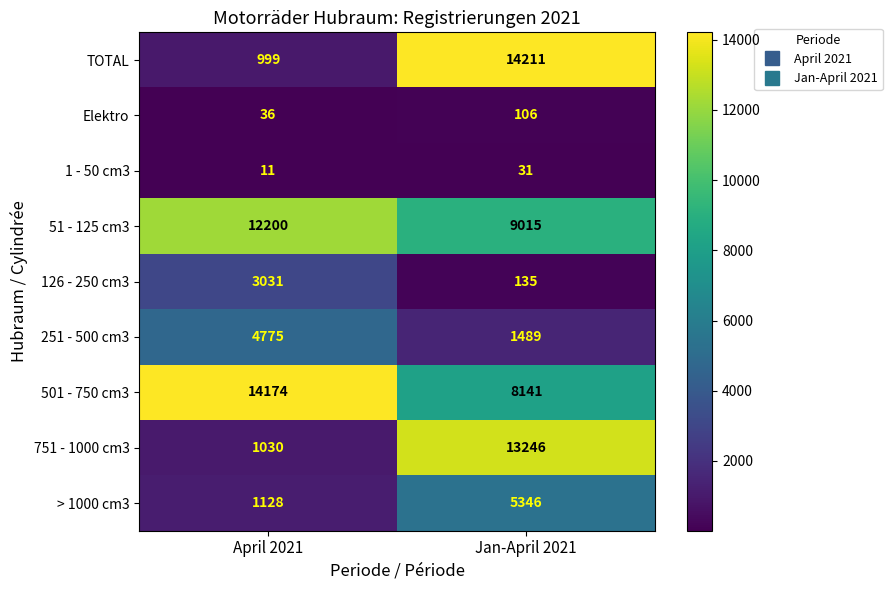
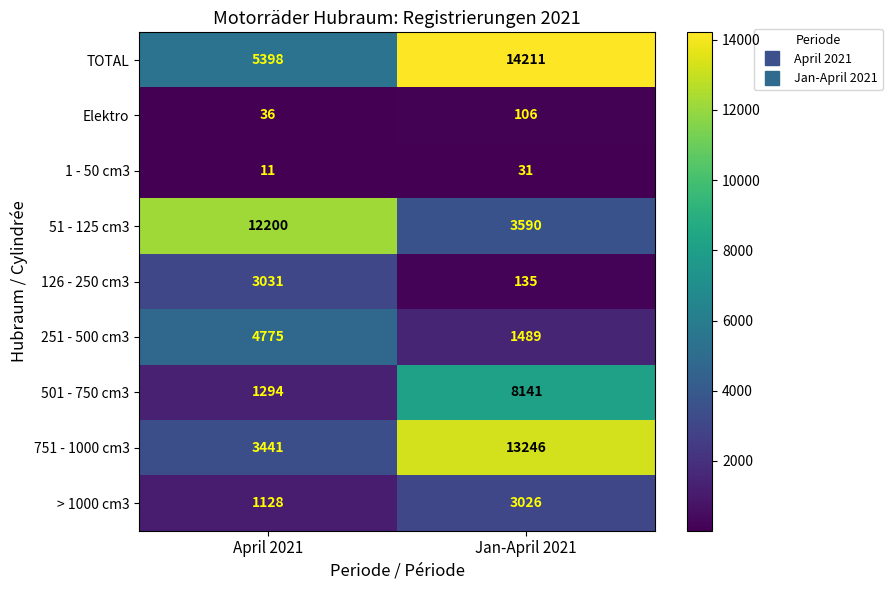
TOTAL, April 2021: 999 -> 5398
51 - 125 cm3, Jan-April 2021: 9015 -> 3590
501 - 750 cm3, April 2021: 14174 -> 1294
751 - 1000 cm3, April 2021: 1030 -> 3441
> 1000 cm3, Jan-April 2021: 5346 -> 3026
